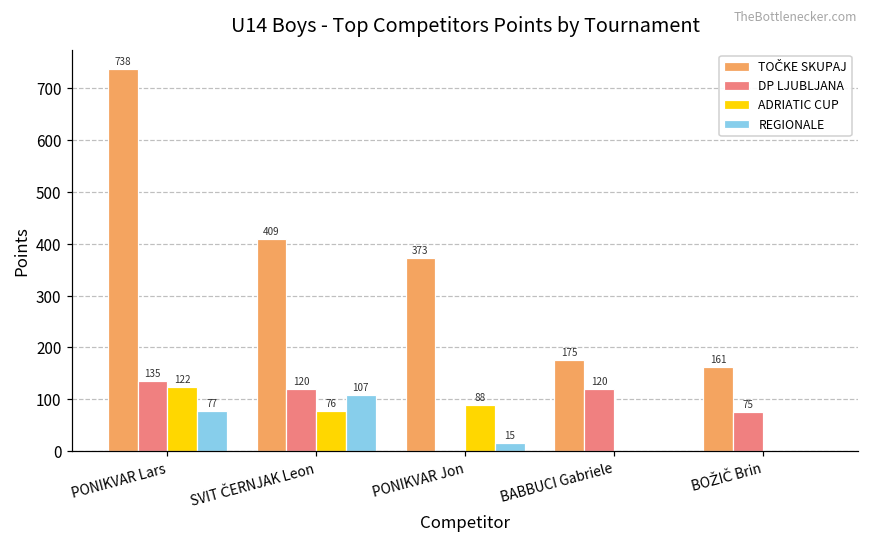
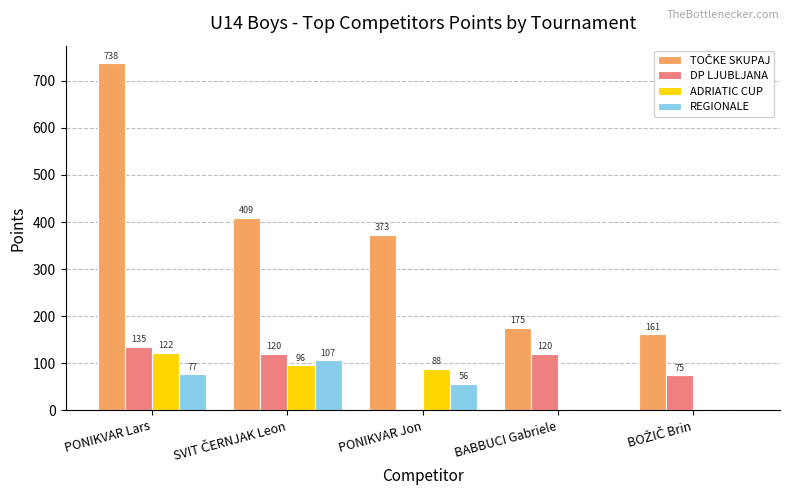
ADRIATIC CUP, SVIT ČERNJAK Leon: 76 -> 96
REGIONALE, PONIKVAR Jon: 15 -> 56
